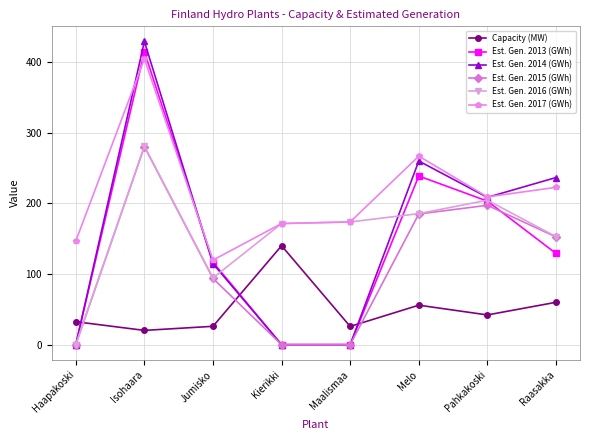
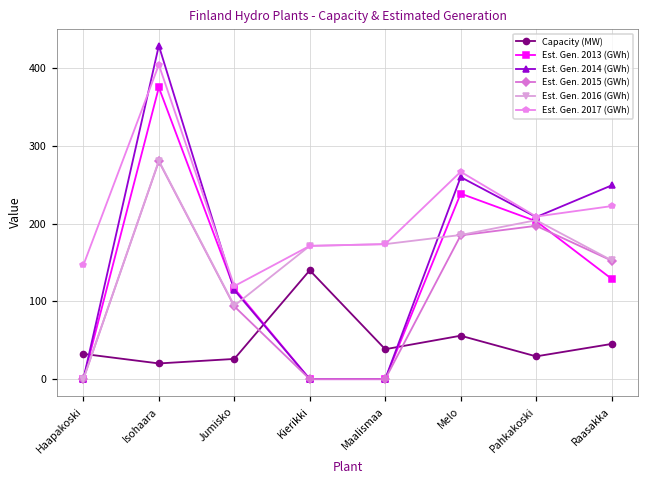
Est. Gen. 2013 (GWh), Isohaara: 410 -> 380
Capacity (MW), Maalismaa: 30 -> 40
Capacity (MW), Pahkakoski: 40 -> 30
Capacity (MW), Raasakka: 60 -> 50
Est. Gen. 2014 (GWh), Raasakka: 240 -> 250
